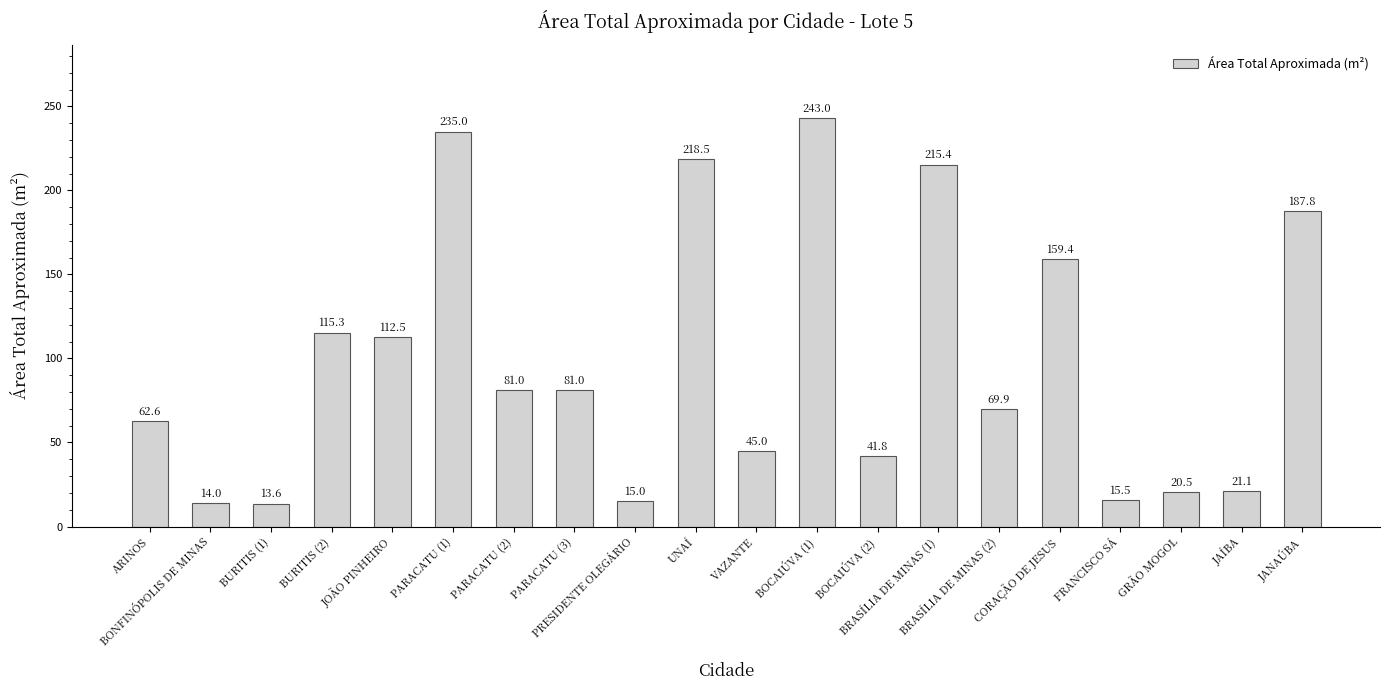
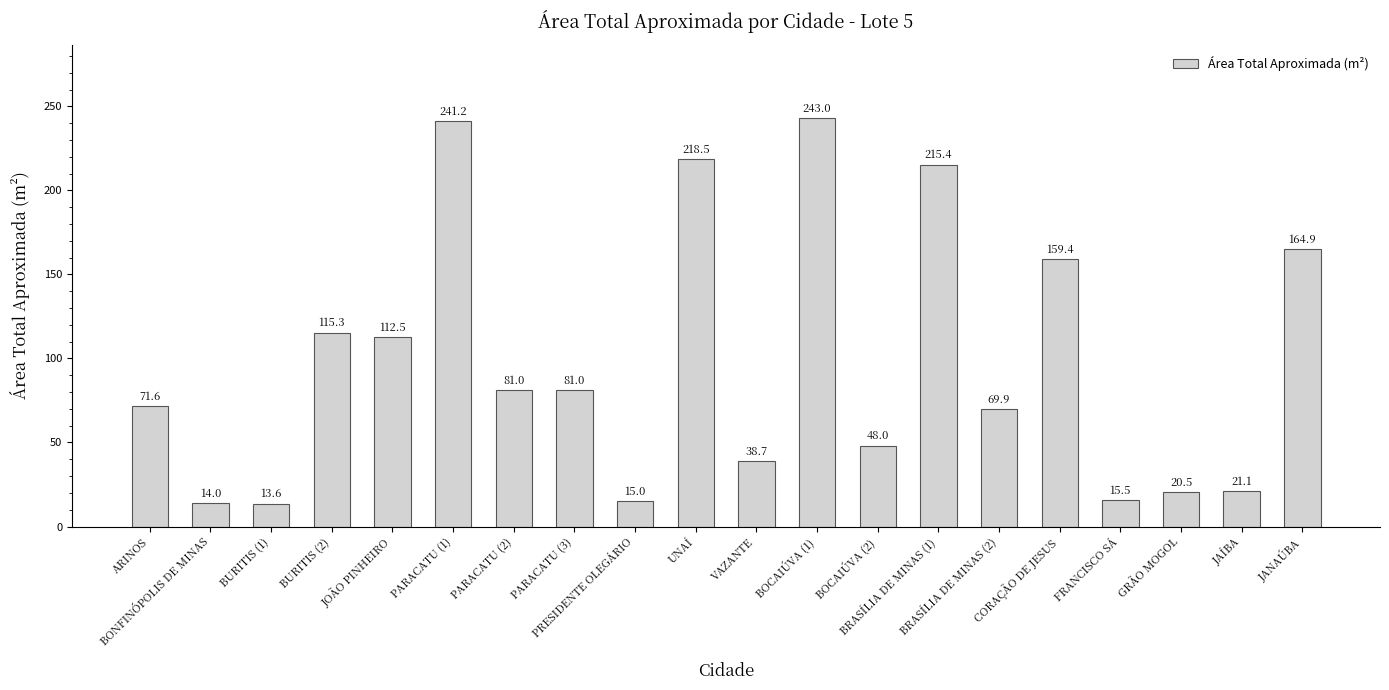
ARINOS: 62.6 -> 71.6
PARACATU (1): 235.0 -> 241.2
VAZANTE: 45.0 -> 38.7
BOCAIÚVA (2): 41.8 -> 48.0
JANAÚBA: 187.8 -> 164.9
